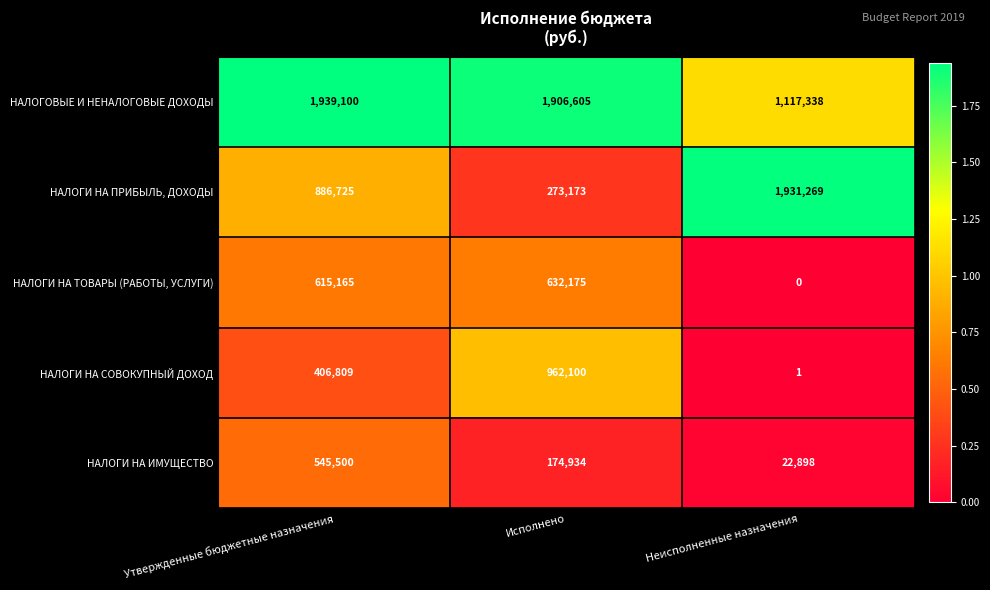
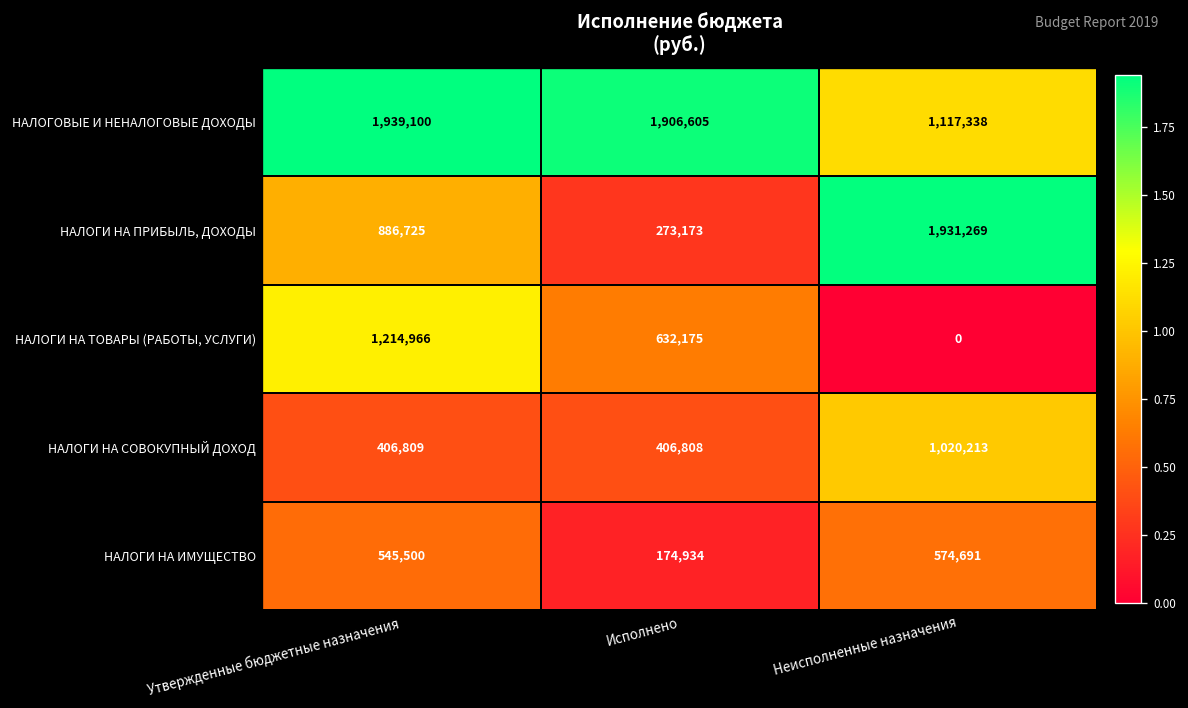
НАЛОГИ НА ТОВАРЫ (РАБОТЫ, УСЛУГИ), Утвержденные бюджетные назначения: 615,165 -> 1,214,966
НАЛОГИ НА СОВОКУПНЫЙ ДОХОД, Исполнено: 962,100 -> 406,808
НАЛОГИ НА СОВОКУПНЫЙ ДОХОД, Неисполненные назначения: 1 -> 1,020,213
НАЛОГИ НА ИМУЩЕСТВО, Неисполненные назначения: 22,898 -> 574,691
